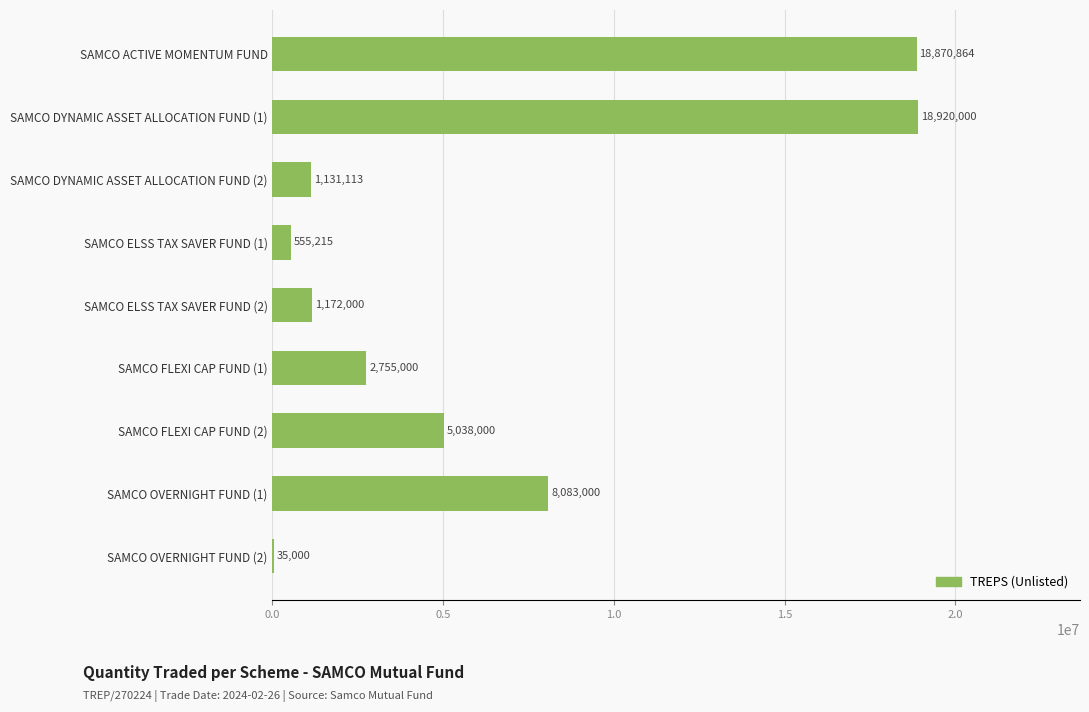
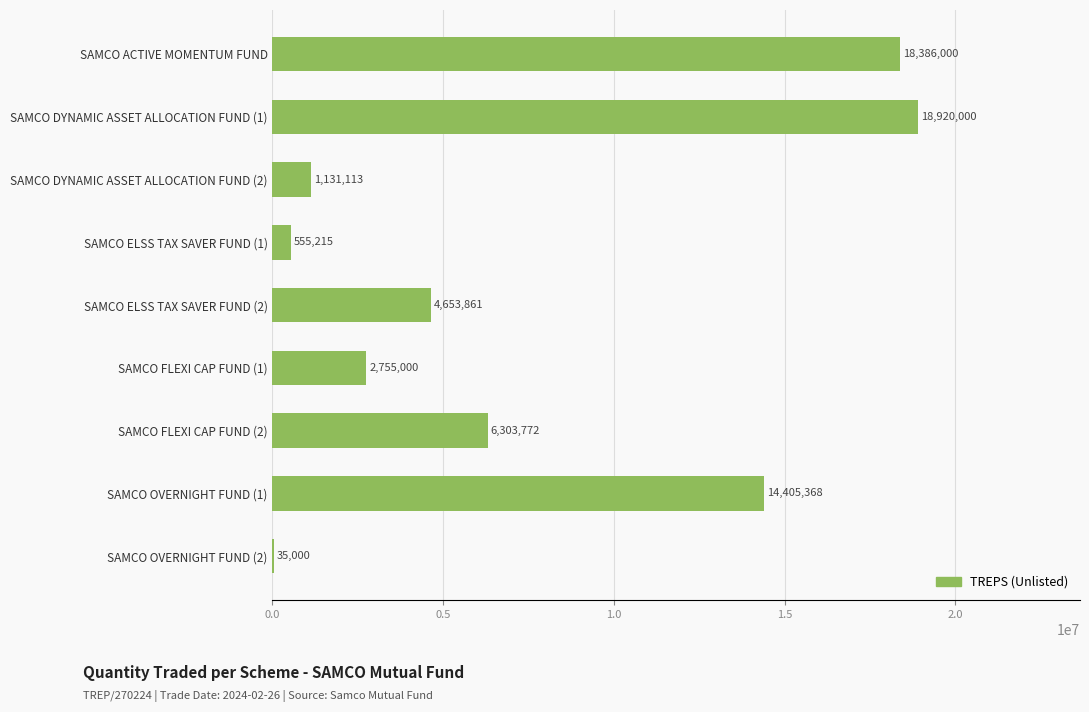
SAMCO ACTIVE MOMENTUM FUND: 18,870,864 -> 18,386,000
SAMCO ELSS TAX SAVER FUND (2): 1,172,000 -> 4,653,861
SAMCO FLEXI CAP FUND (2): 5,038,000 -> 6,303,772
SAMCO OVERNIGHT FUND (1): 8,083,000 -> 14,405,368
